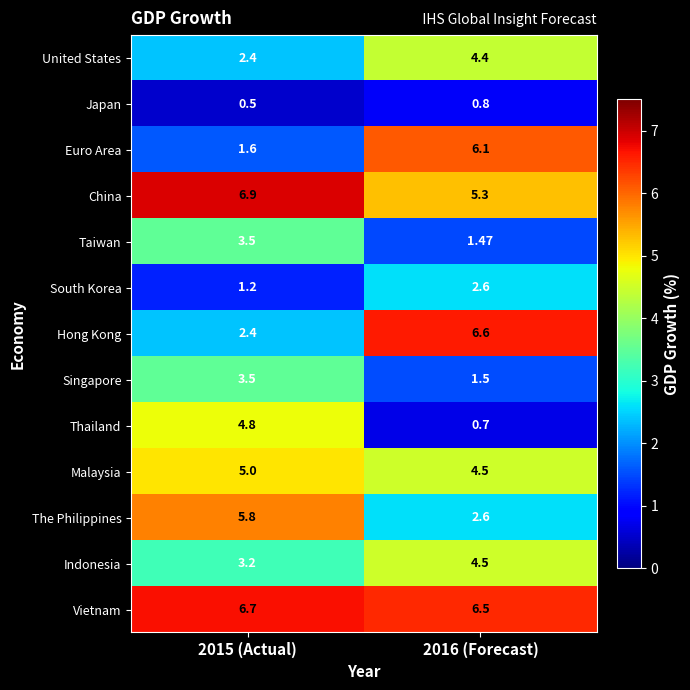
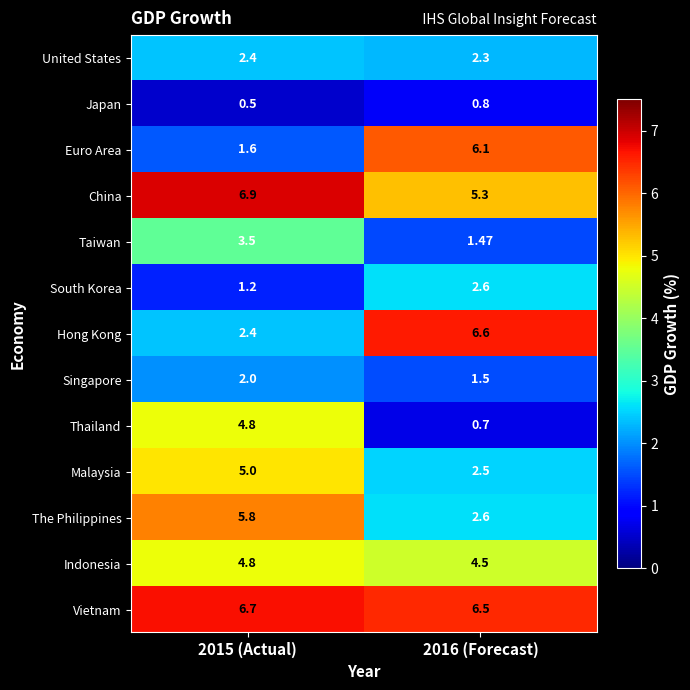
United States, 2016 (Forecast): 4.4 -> 2.3
Singapore, 2015 (Actual): 3.5 -> 2.0
Malaysia, 2016 (Forecast): 4.5 -> 2.5
Indonesia, 2015 (Actual): 3.2 -> 4.8
